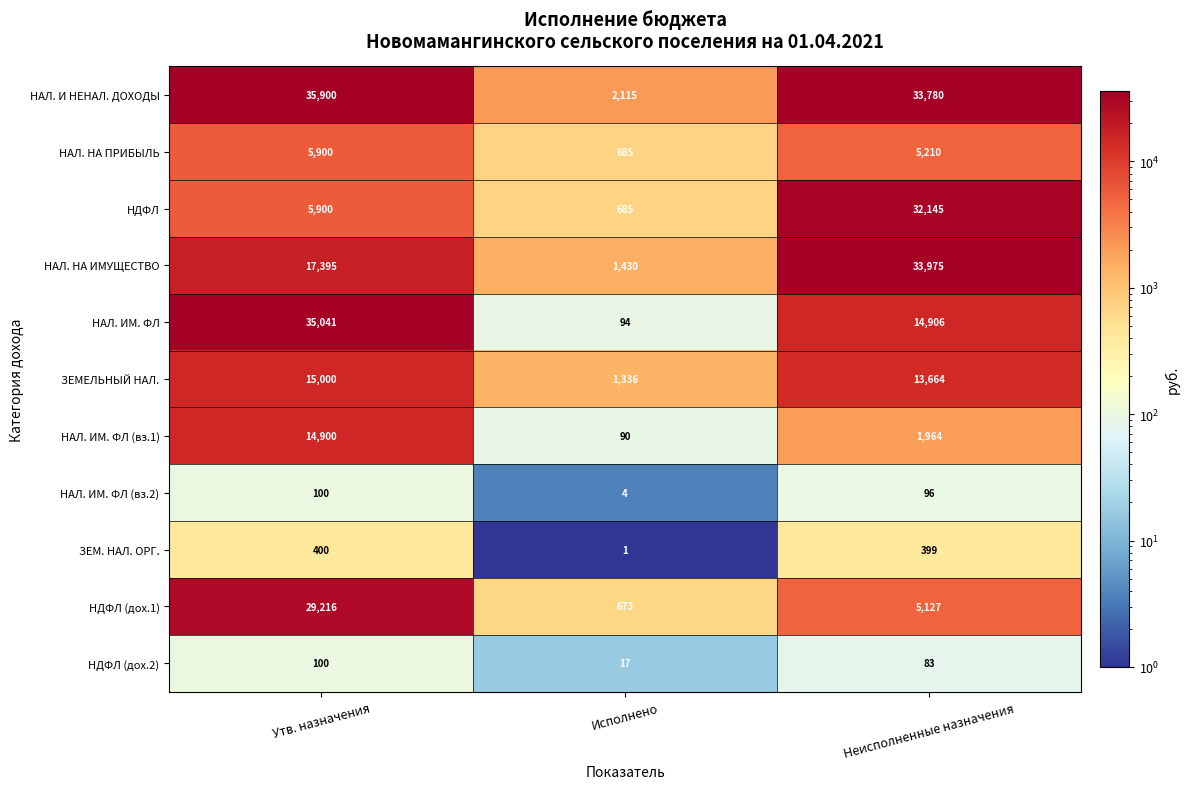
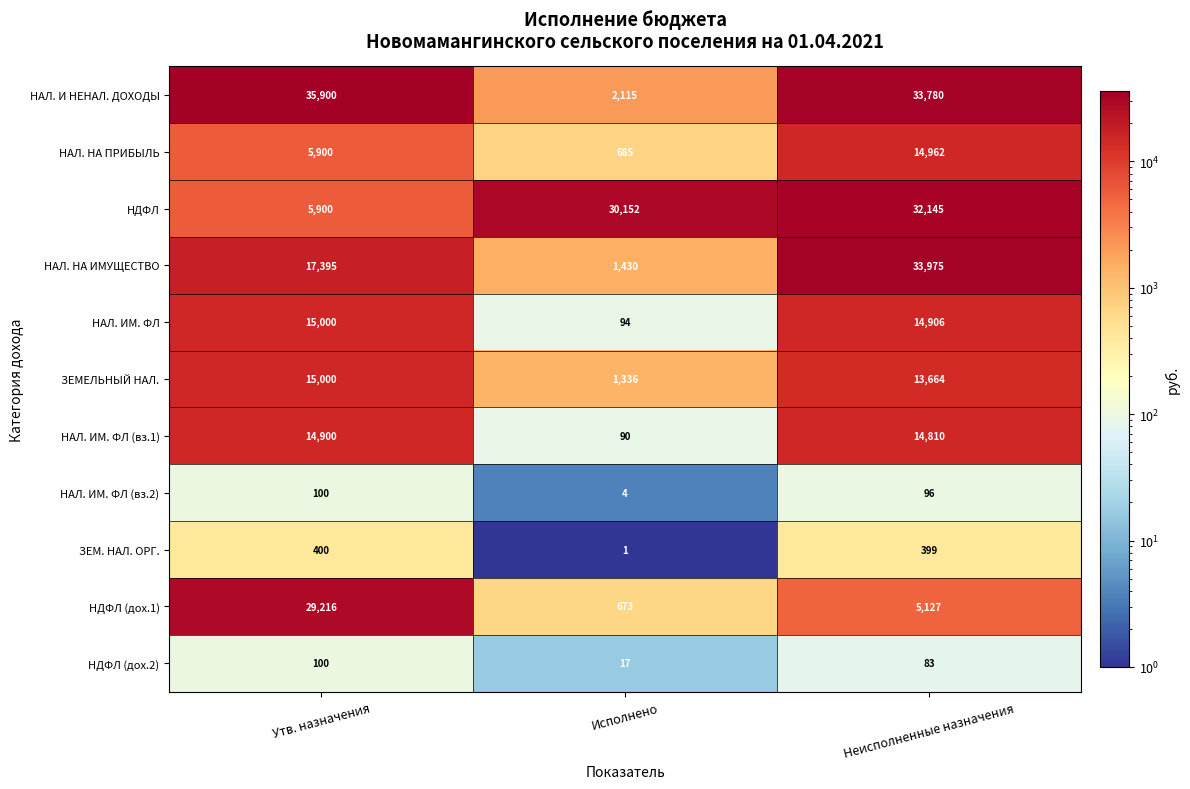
НАЛ. НА ПРИБЫЛЬ, Неисполненные назначения: 5,210 -> 14,962
НДФЛ, Исполнено: 685 -> 30,152
НАЛ. ИМ. ФЛ, Утв. назначения: 35,041 -> 15,000
НАЛ. ИМ. ФЛ (вз.1), Неисполненные назначения: 1,964 -> 14,810
